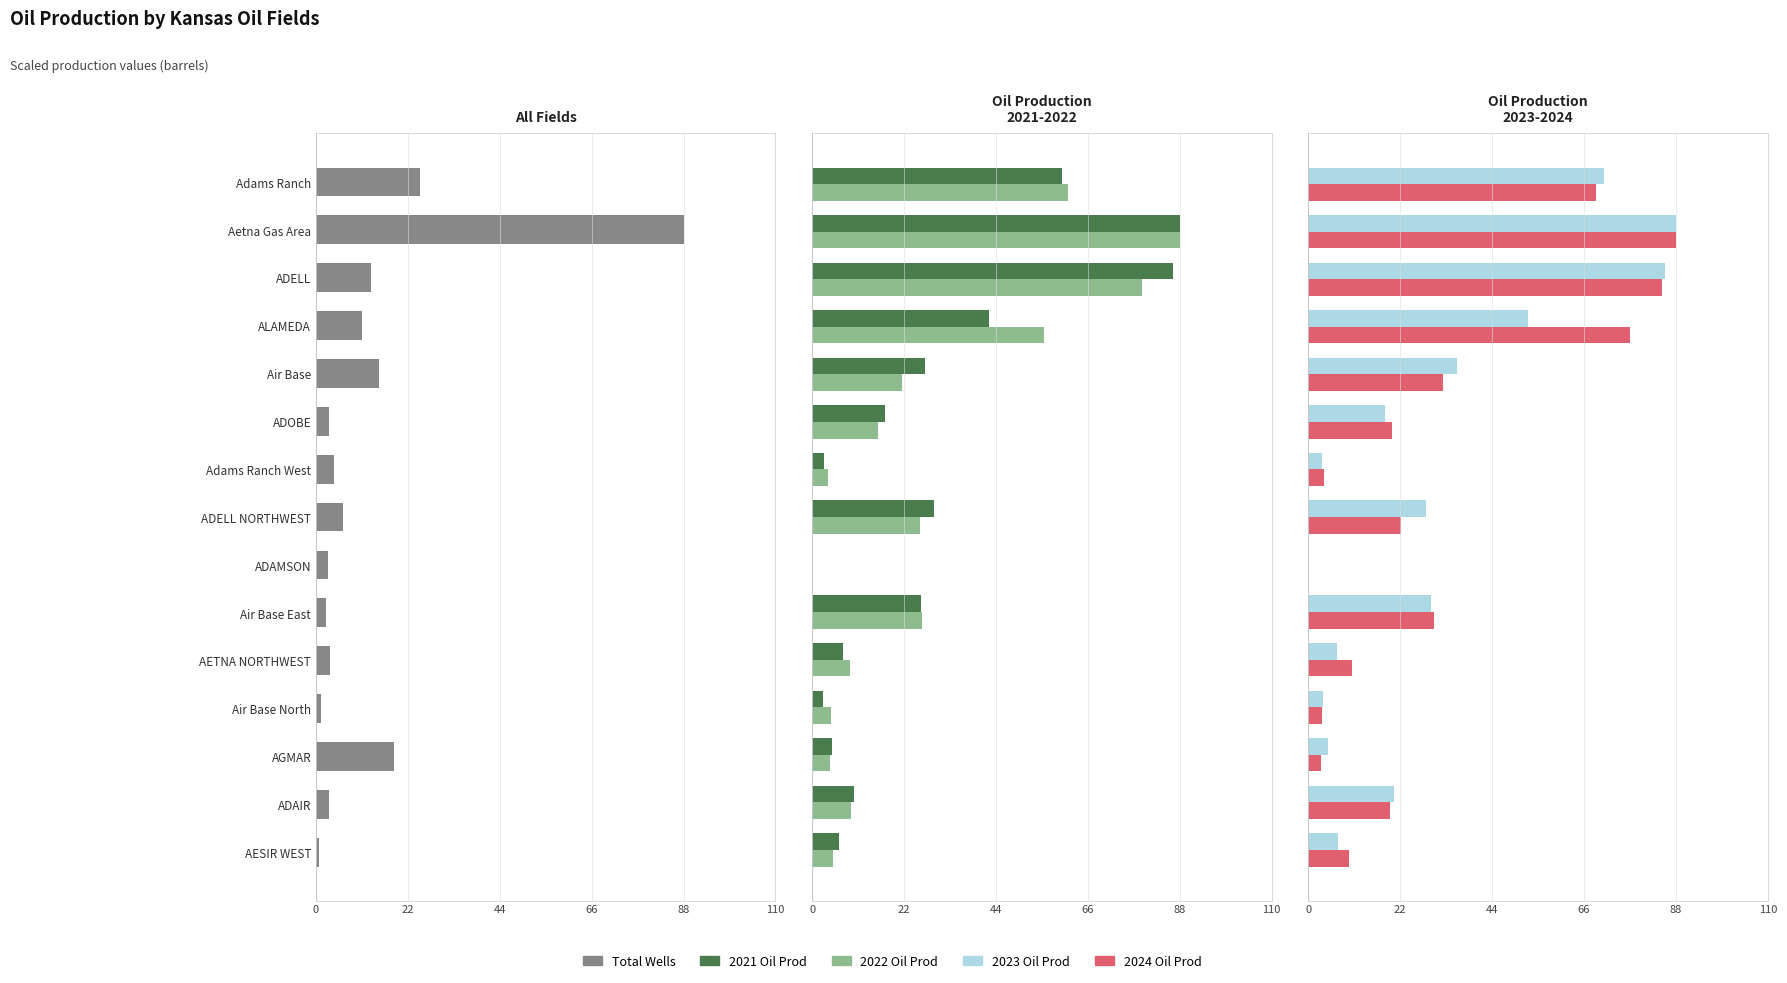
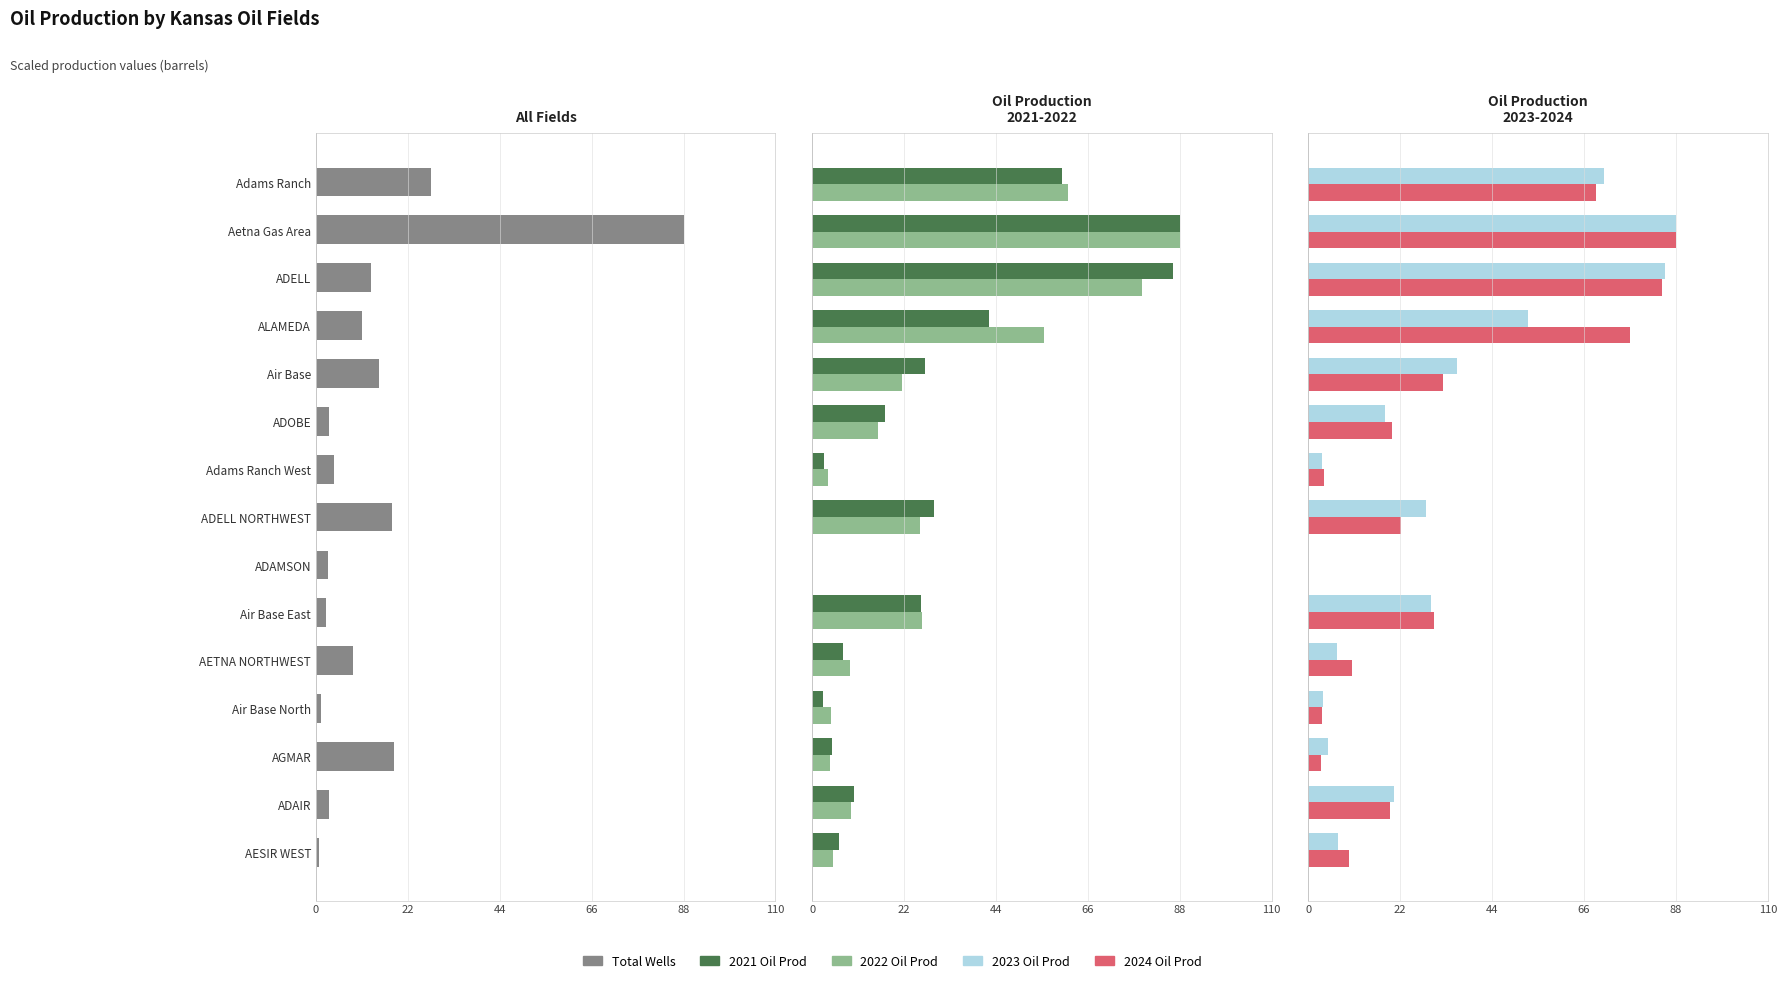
All Fields, Adams Ranch: 25 -> 27
All Fields, ADELL NORTHWEST: 6 -> 18
All Fields, AETNA NORTHWEST: 3 -> 9
